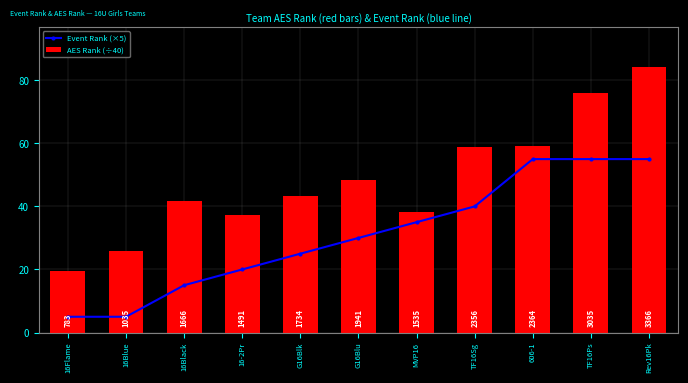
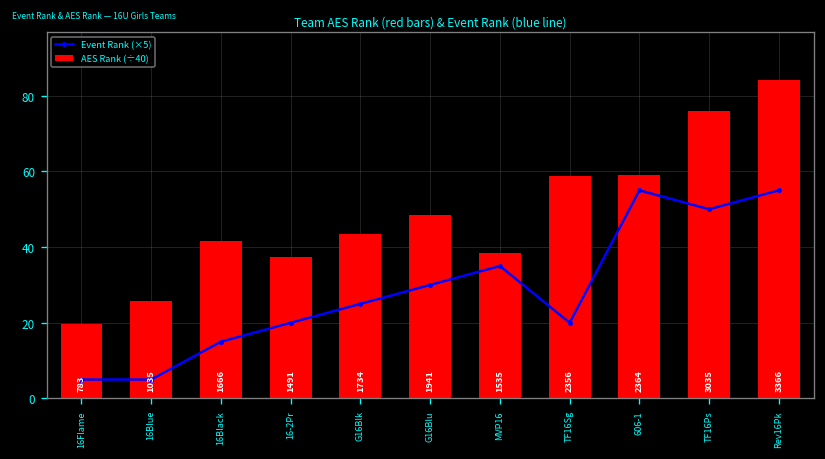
Event Rank (×5), TF16Sg: 40 -> 20
Event Rank (×5), TF16Ps: 55 -> 50
